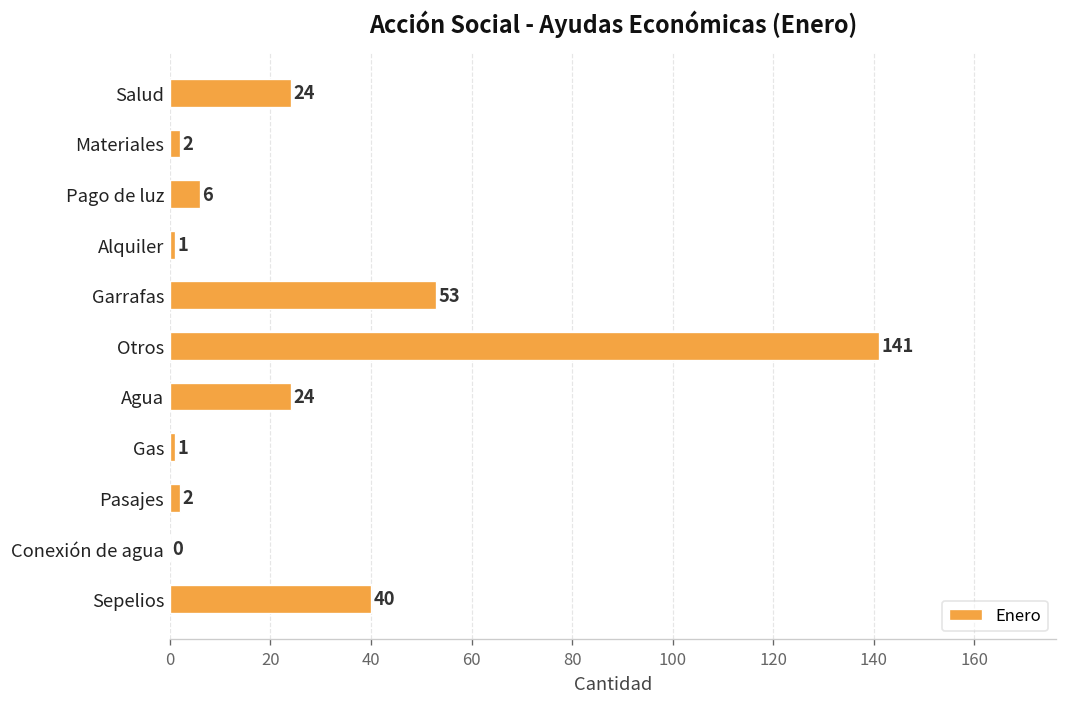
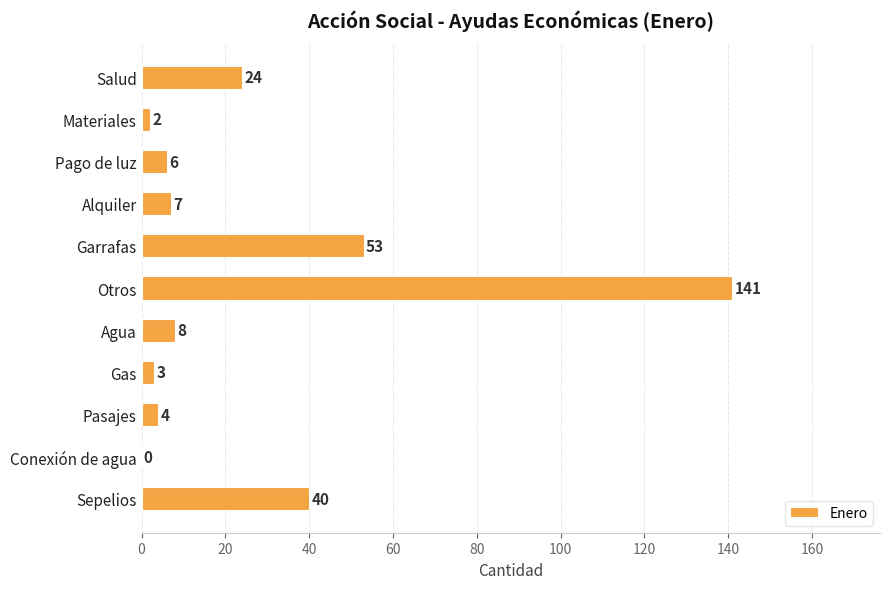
Alquiler: 1 -> 7
Agua: 24 -> 8
Gas: 1 -> 3
Pasajes: 2 -> 4
